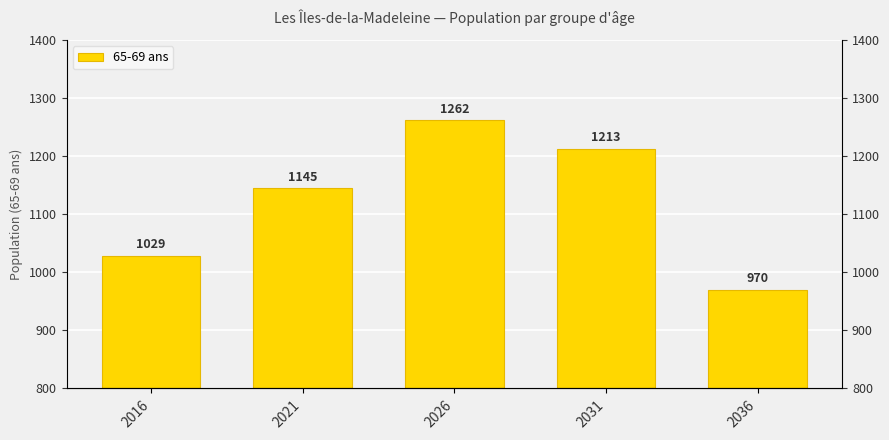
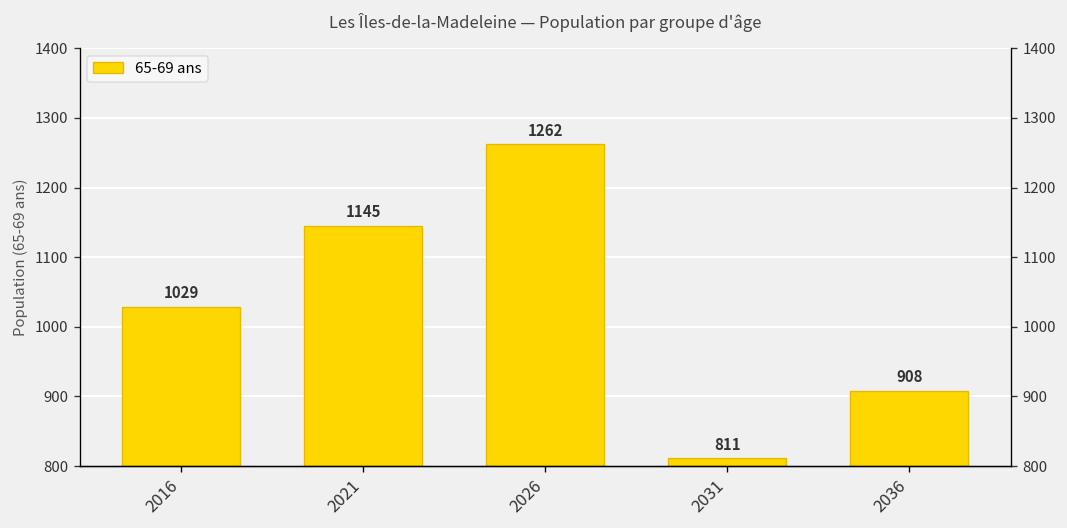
2031: 1213 -> 811
2036: 970 -> 908
